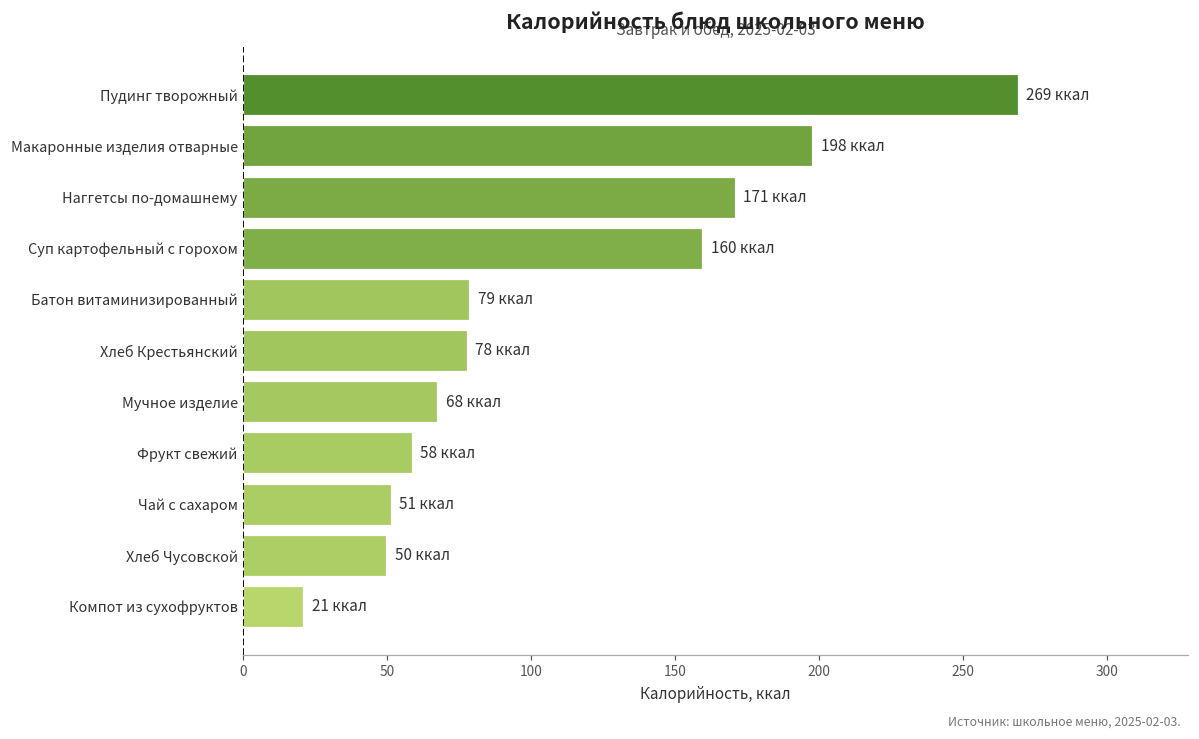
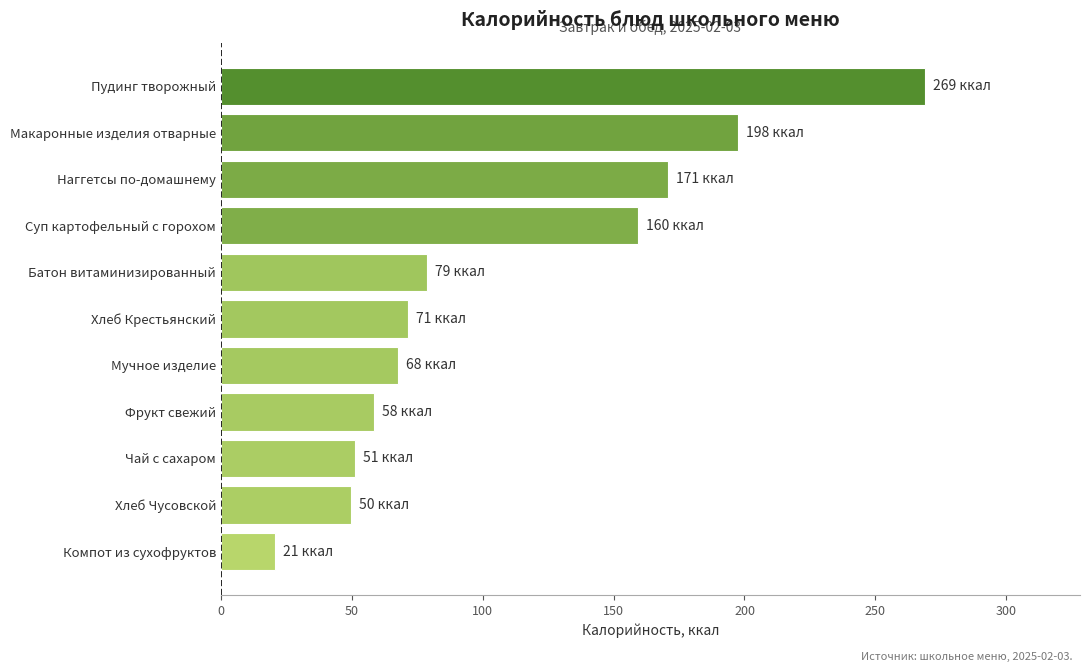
Хлеб Крестьянский: 78 -> 71
